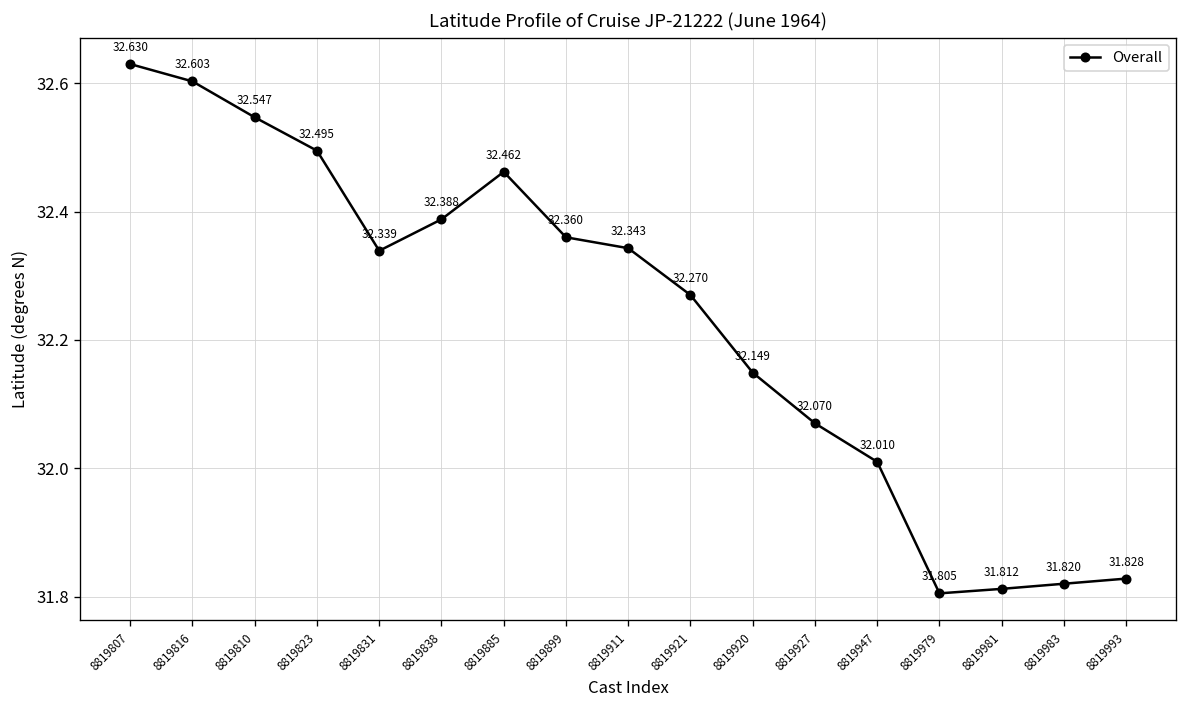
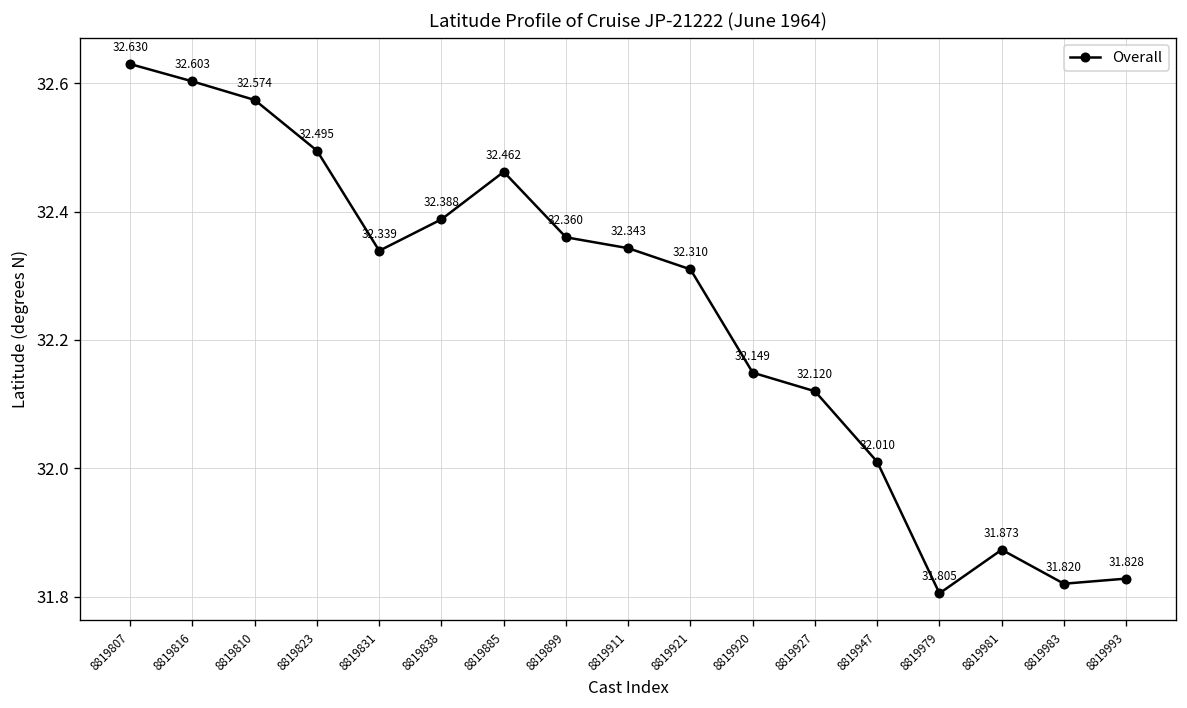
8819810: 32.547 -> 32.574
8819921: 32.270 -> 32.310
8819927: 32.070 -> 32.120
8819981: 31.812 -> 31.873
